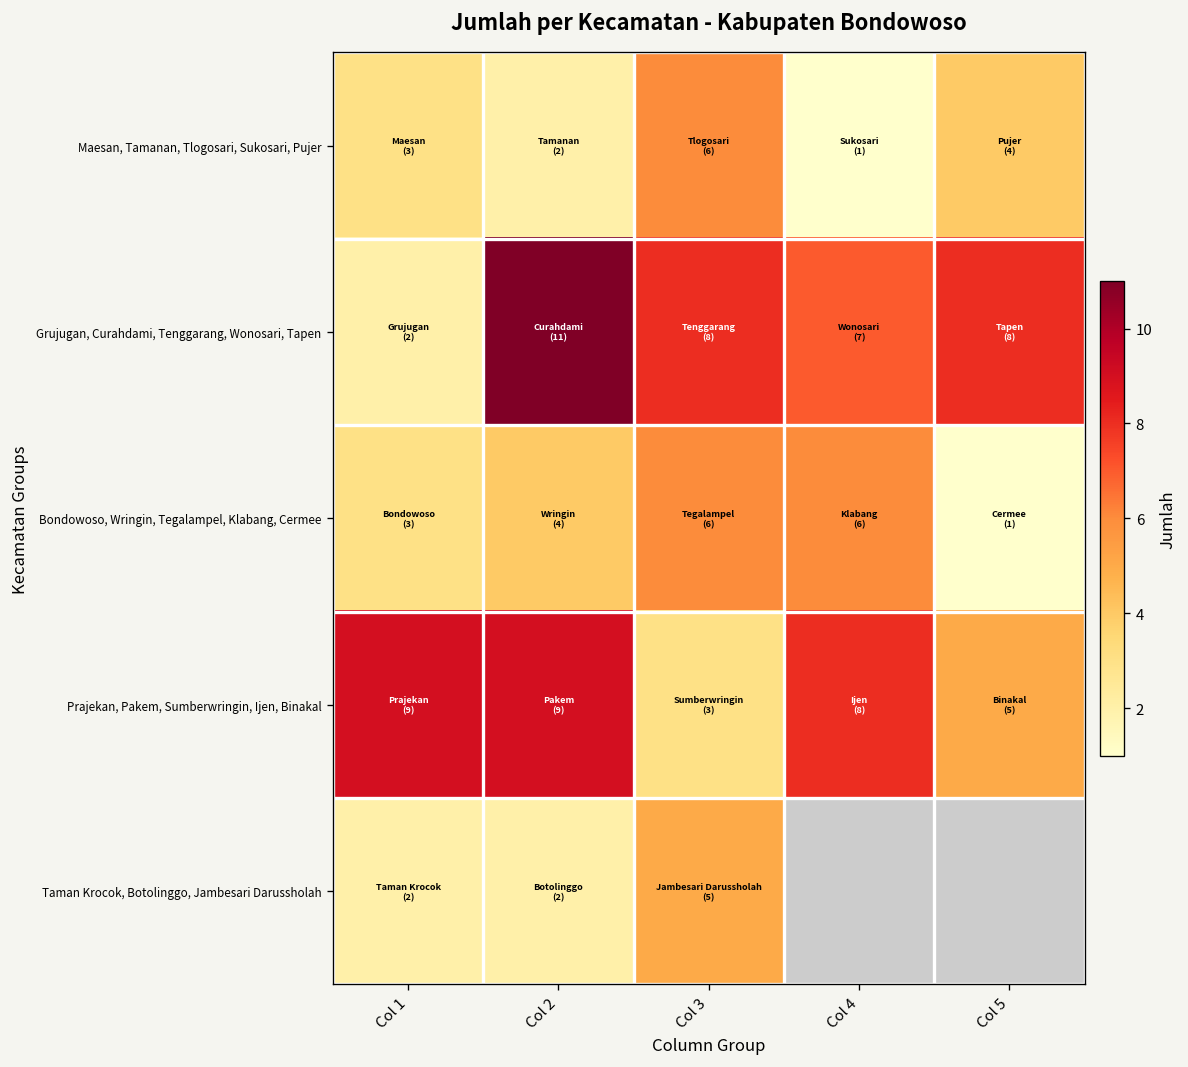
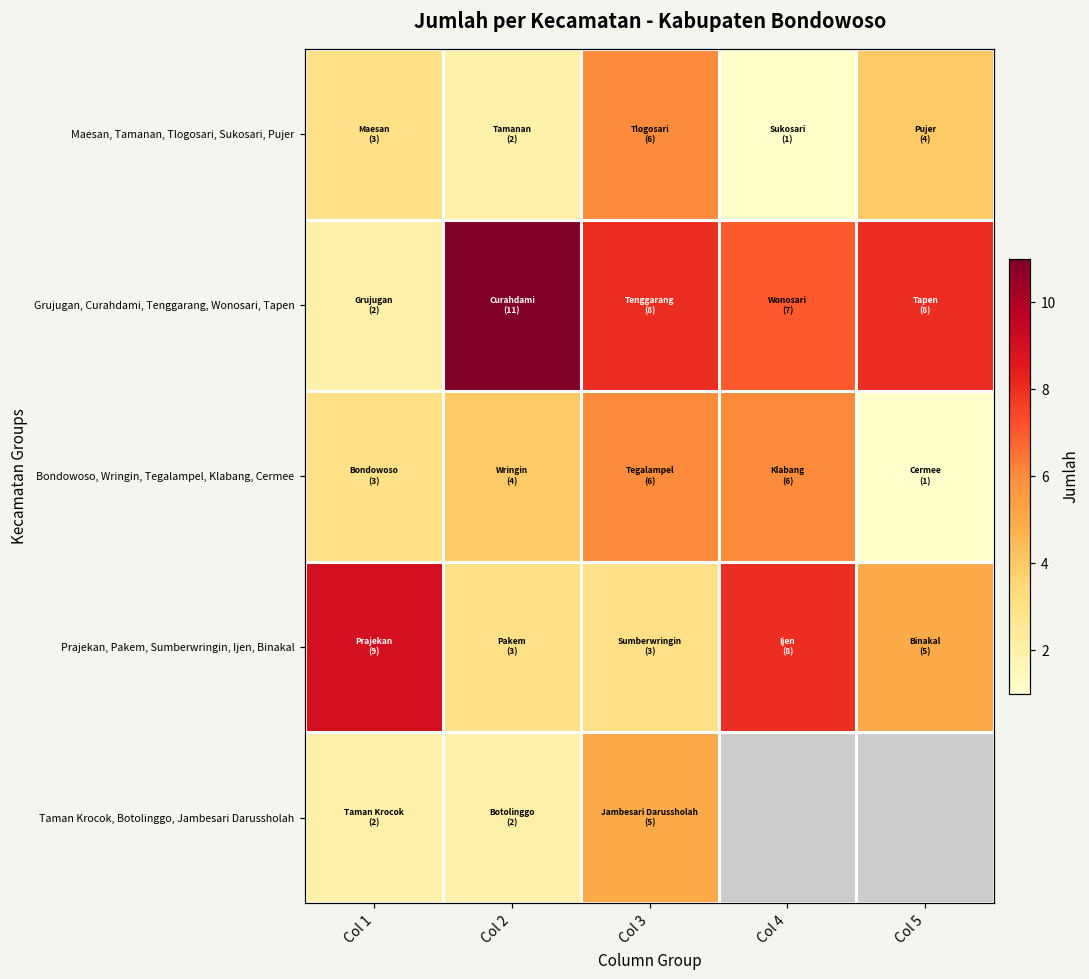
Prajekan, Pakem, Sumberwringin, Ijen, Binakal, Col 2: (9) -> (3)
